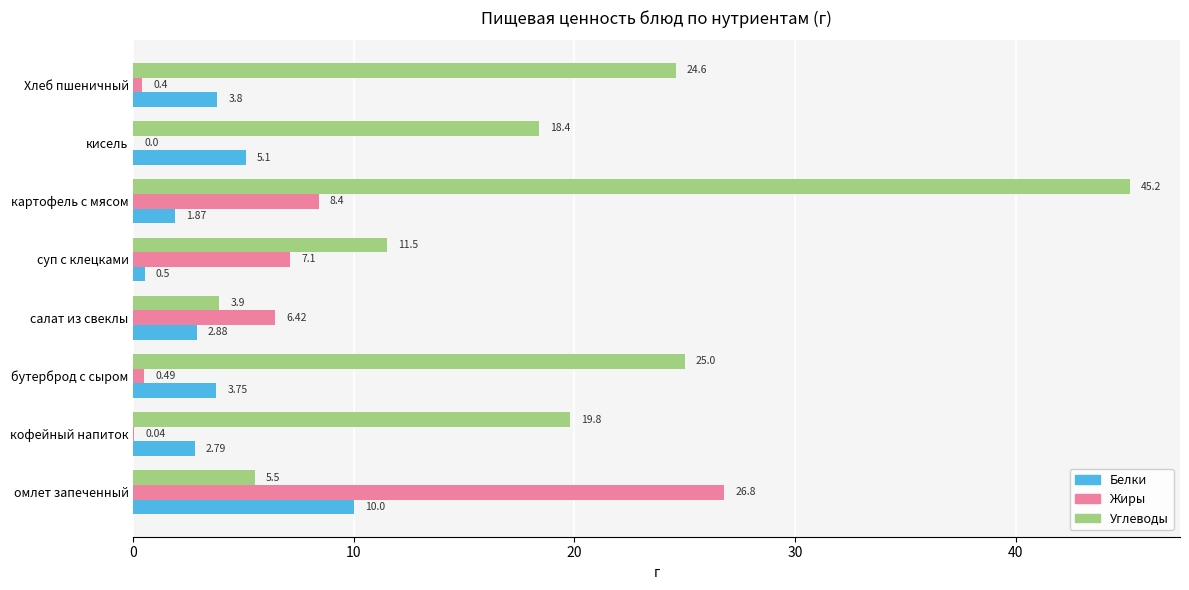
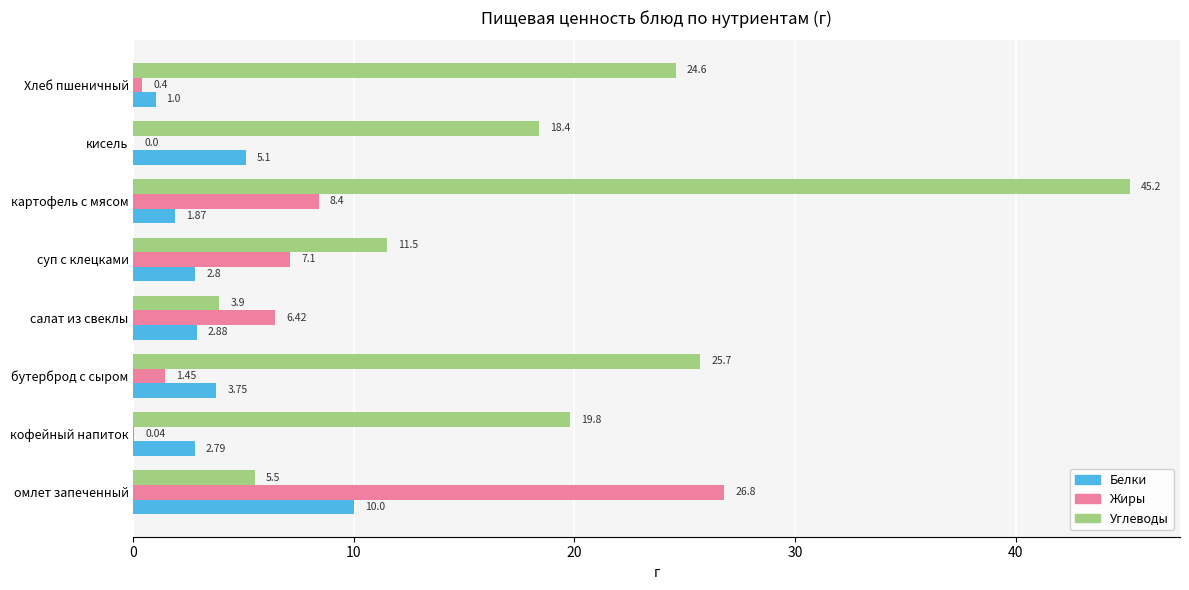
Белки, Хлеб пшеничный: 3.8 -> 1.0
Белки, суп с клецками: 0.5 -> 2.8
Углеводы, бутерброд с сыром: 25.0 -> 25.7
Жиры, бутерброд с сыром: 0.49 -> 1.45
